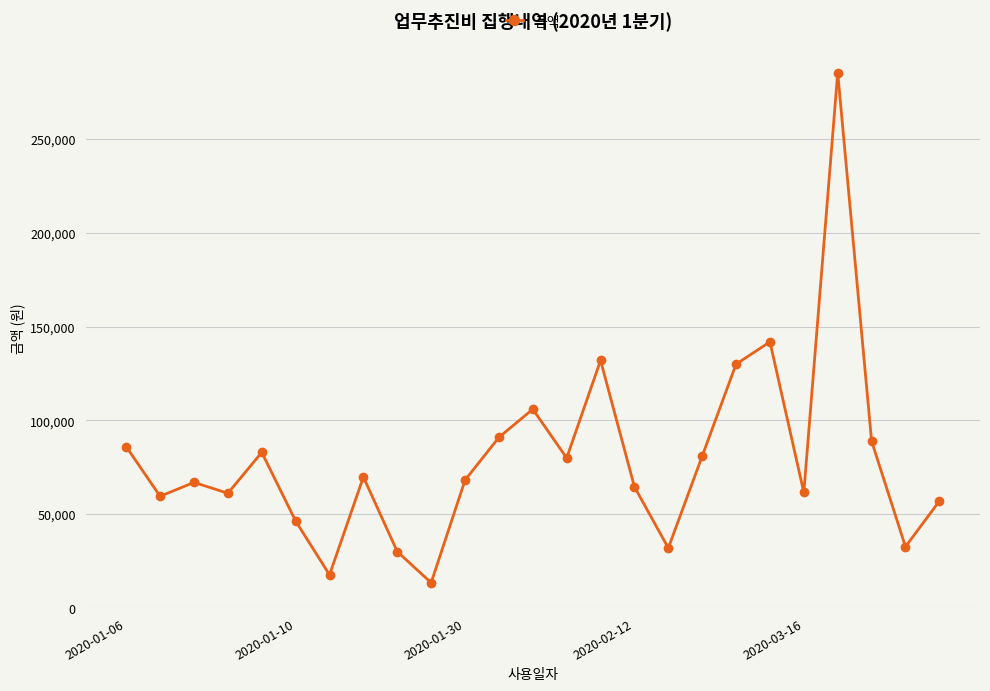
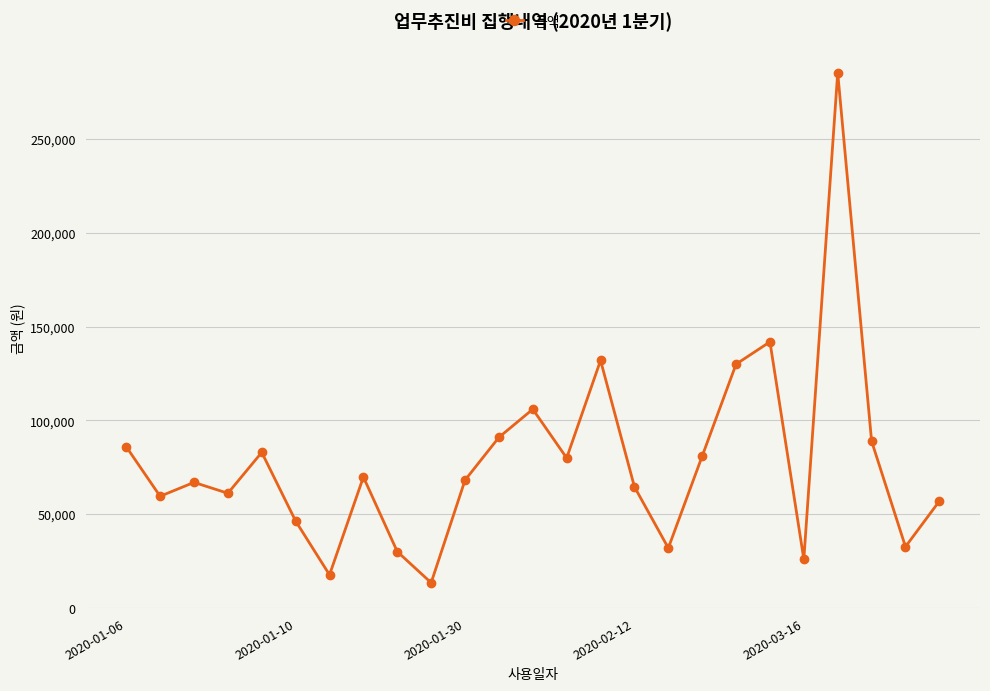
2020-03-16: 62,000 -> 26,000
